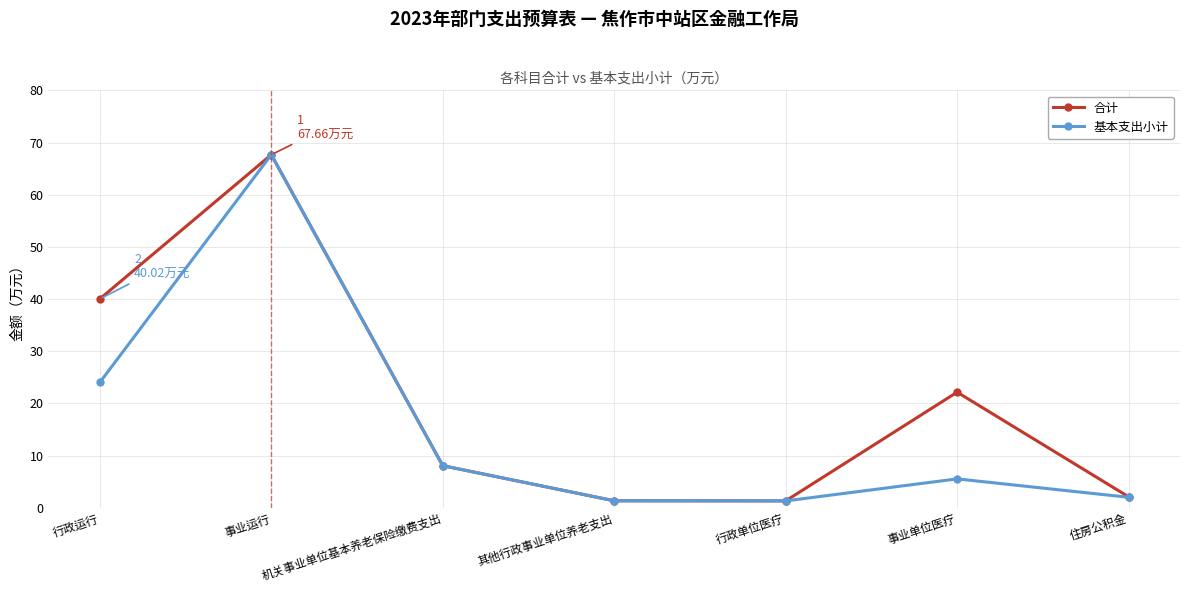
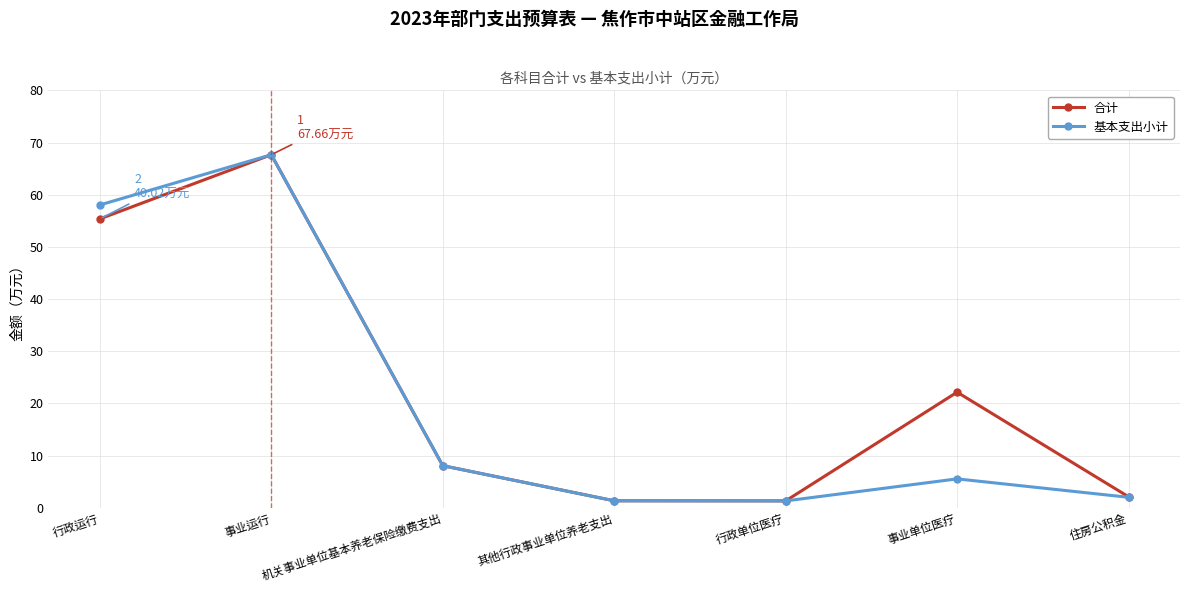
合计, 行政运行: 40 -> 55
基本支出小计, 行政运行: 24 -> 58
